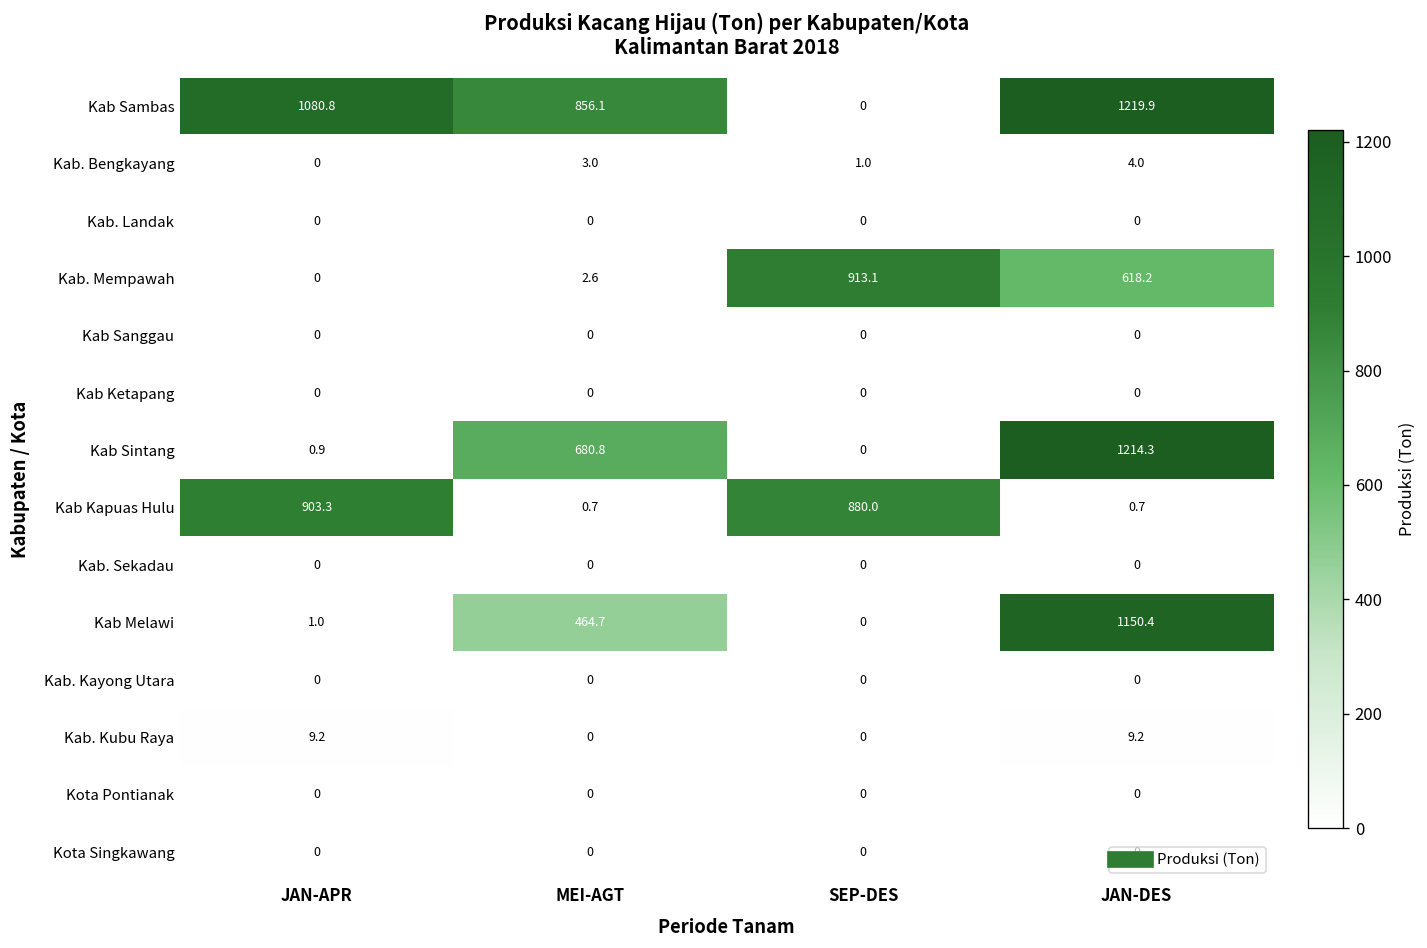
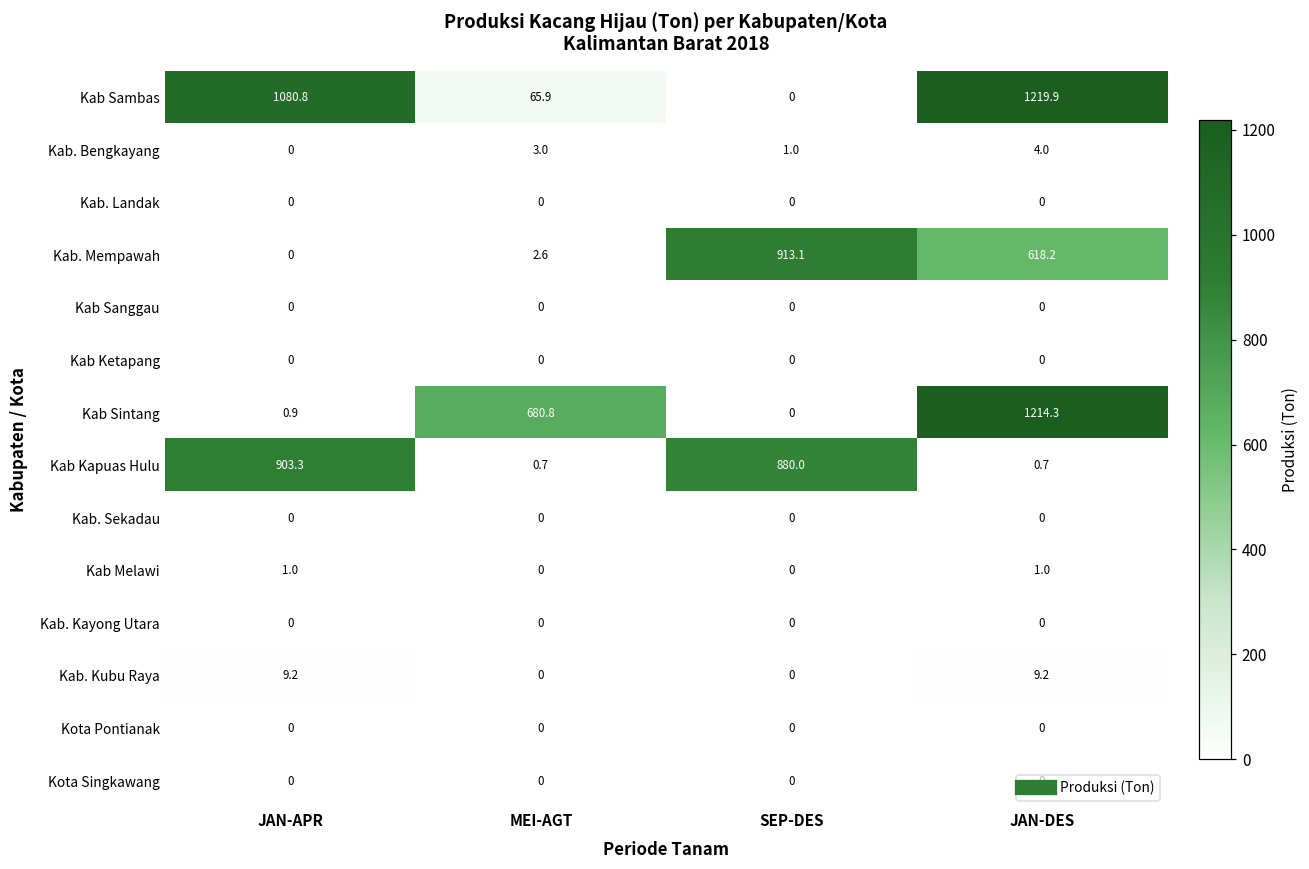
Kab Sambas, MEI-AGT: 856.1 -> 65.9
Kab Melawi, MEI-AGT: 464.7 -> 0
Kab Melawi, JAN-DES: 1150.4 -> 1.0
